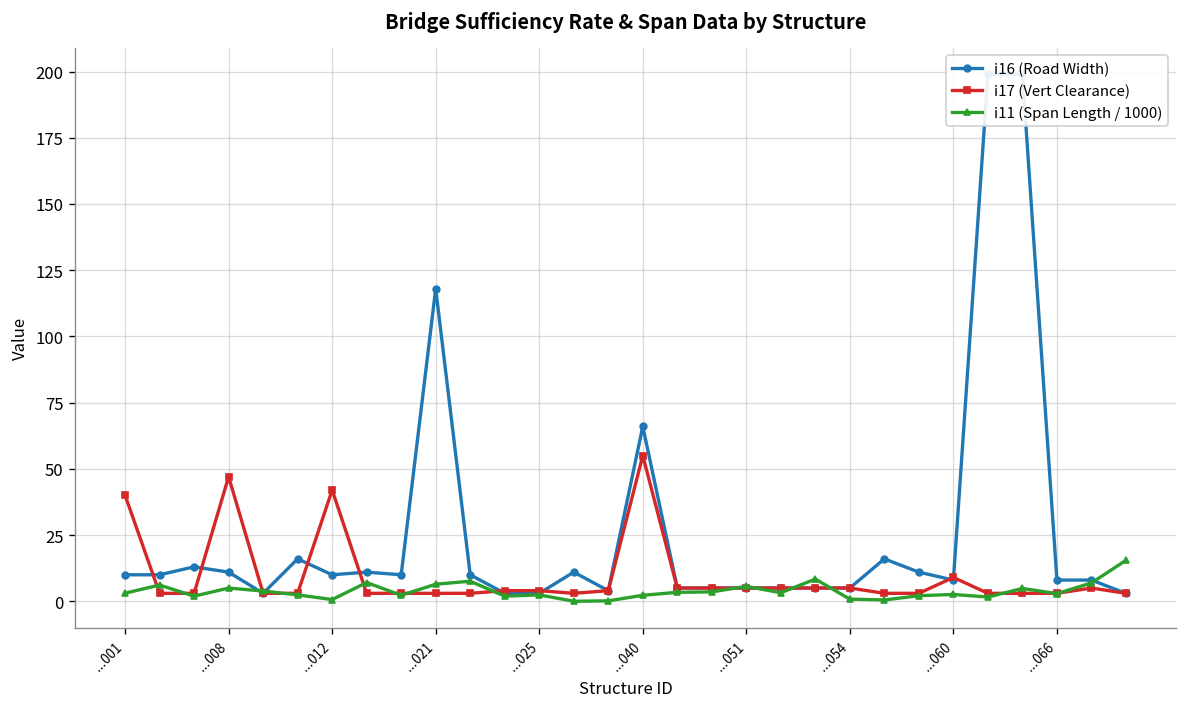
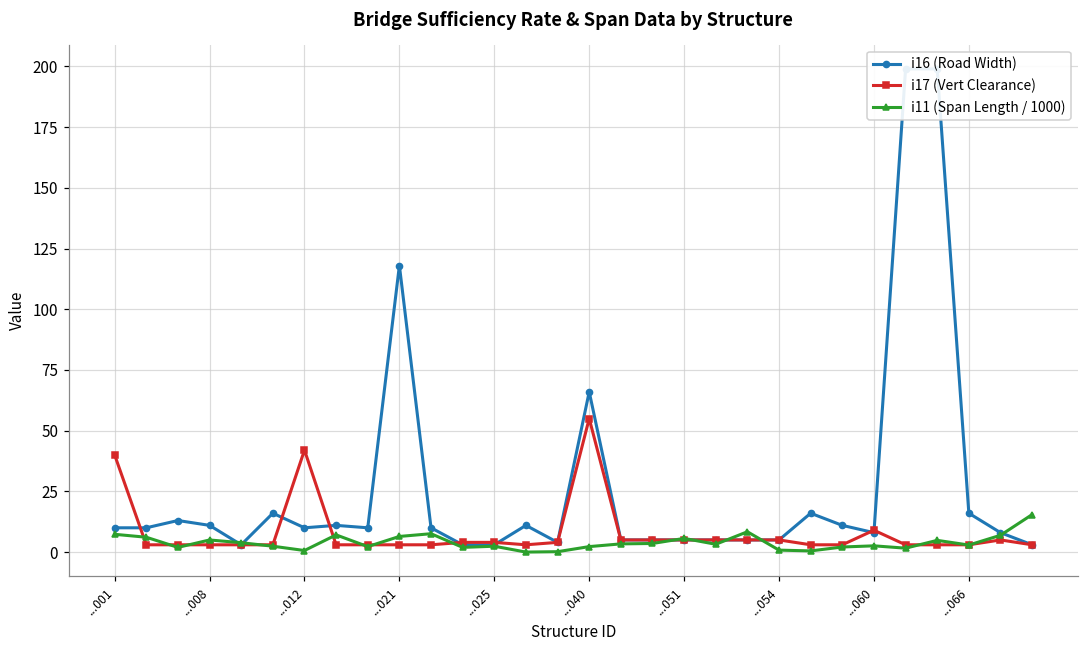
i11 (Span Length / 1000), ...001: 3 -> 7
i17 (Vert Clearance), ...008: 47 -> 3
i16 (Road Width), ...066: 8 -> 16
